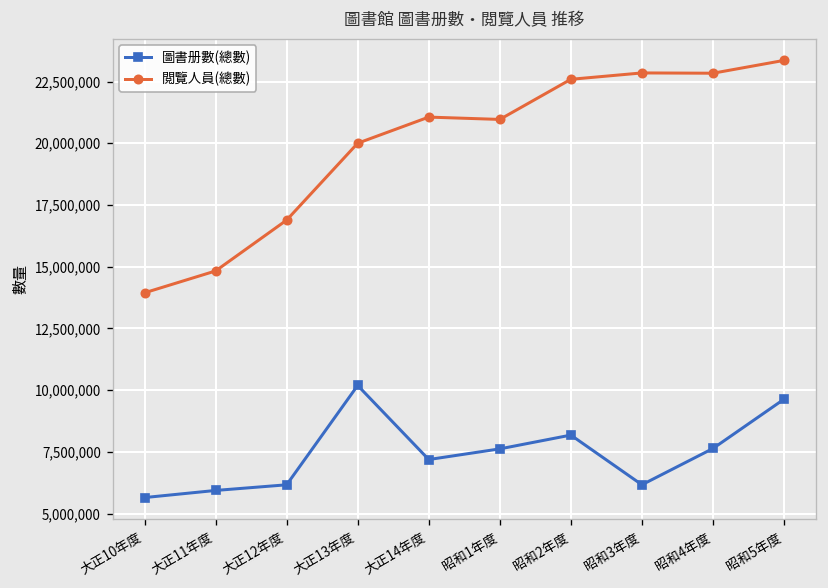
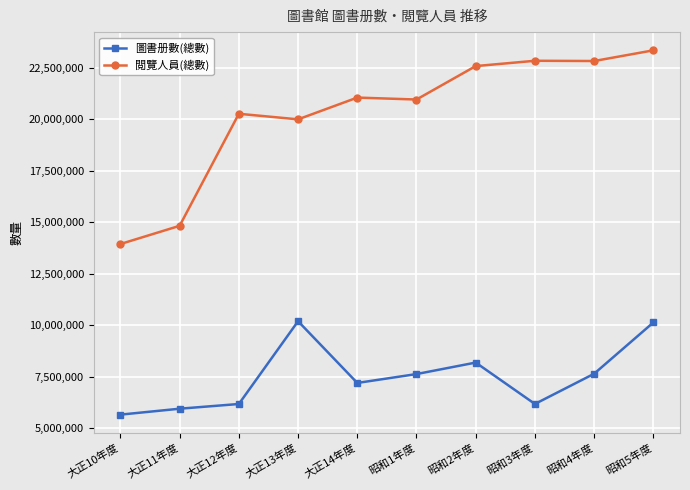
閲覽人員(總數), 大正12年度: 16,900,000 -> 20,300,000
圖書册數(總數), 昭和5年度: 9,600,000 -> 10,100,000
